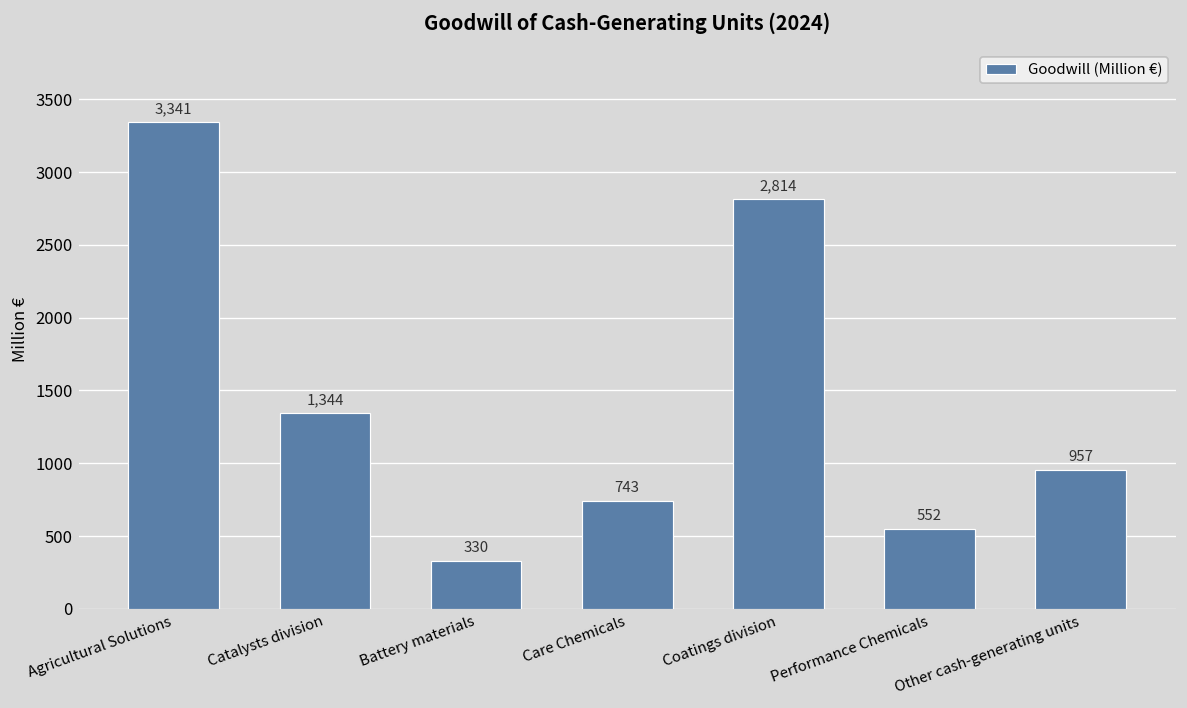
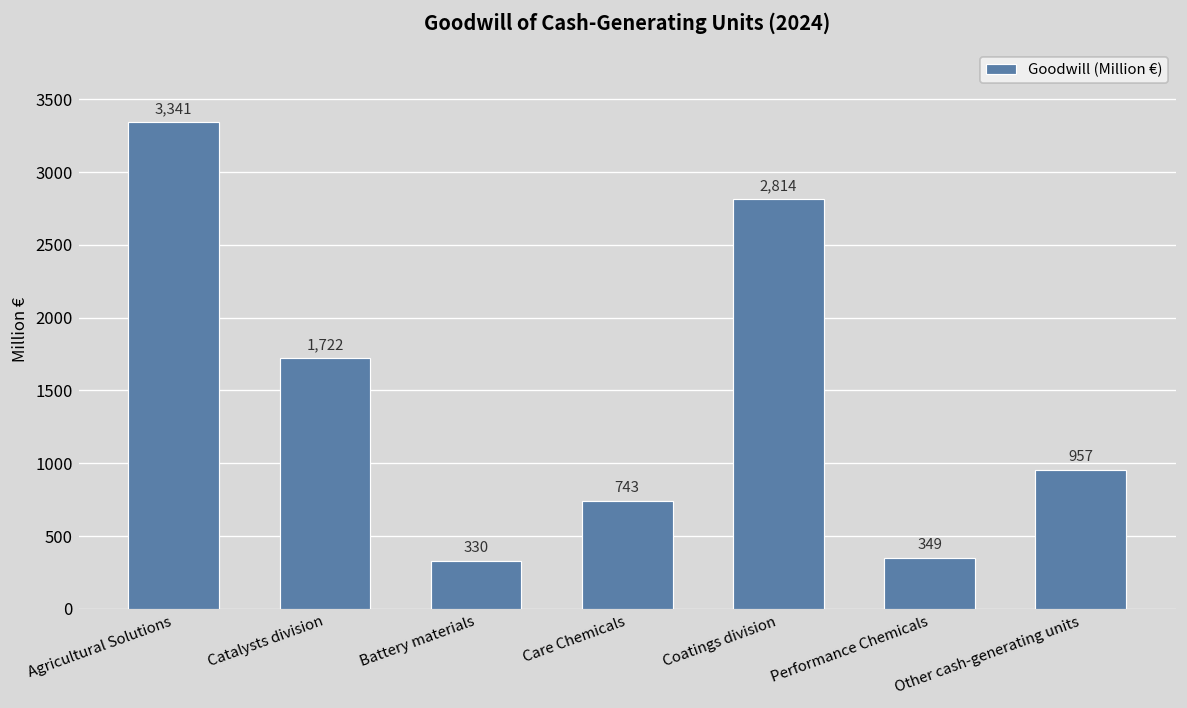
Catalysts division: 1,344 -> 1,722
Performance Chemicals: 552 -> 349
